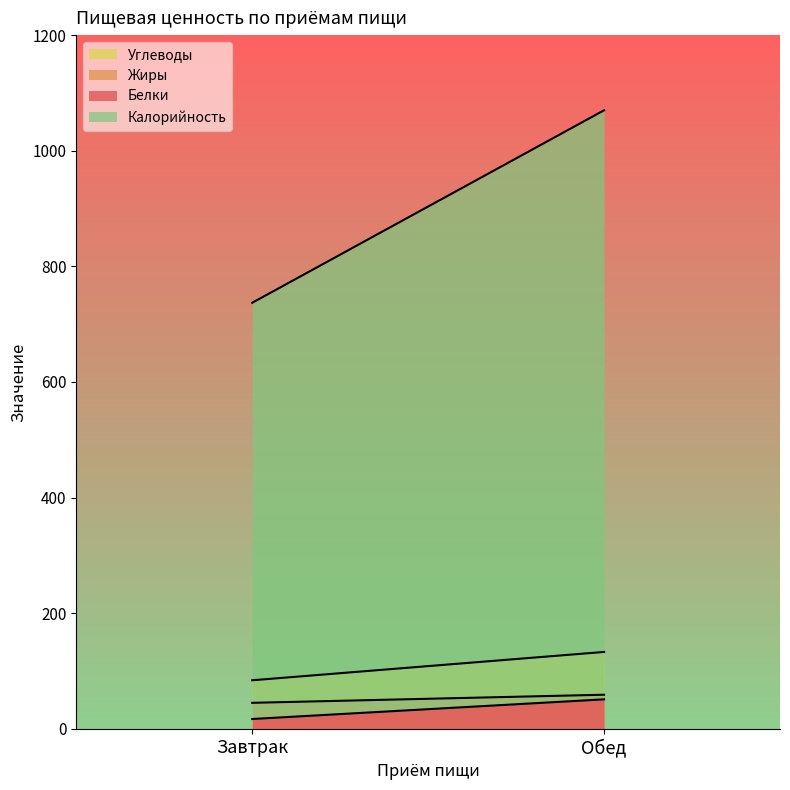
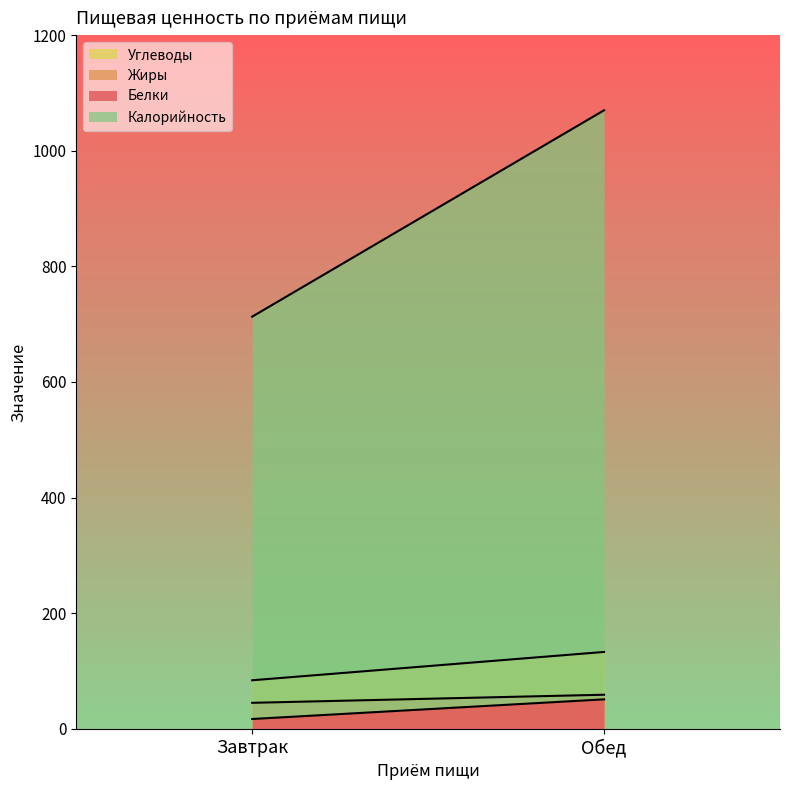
Калорийность, Завтрак: 740 -> 710
